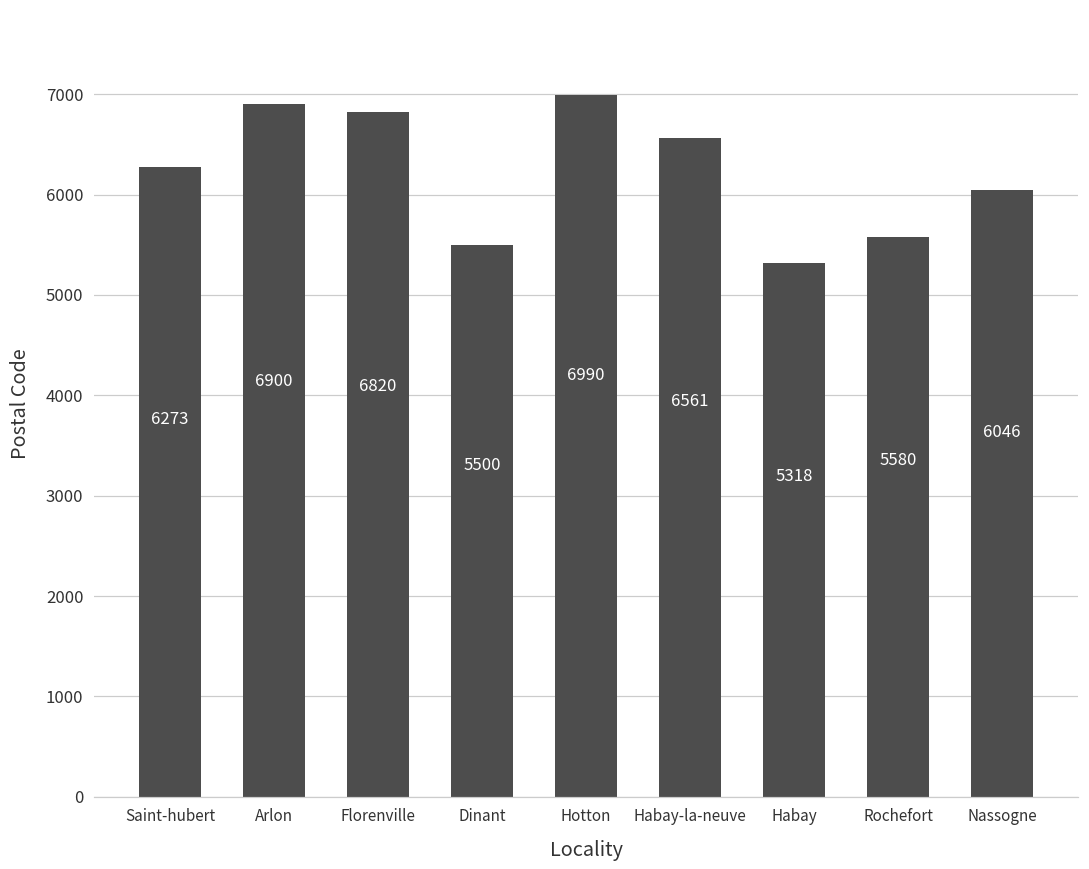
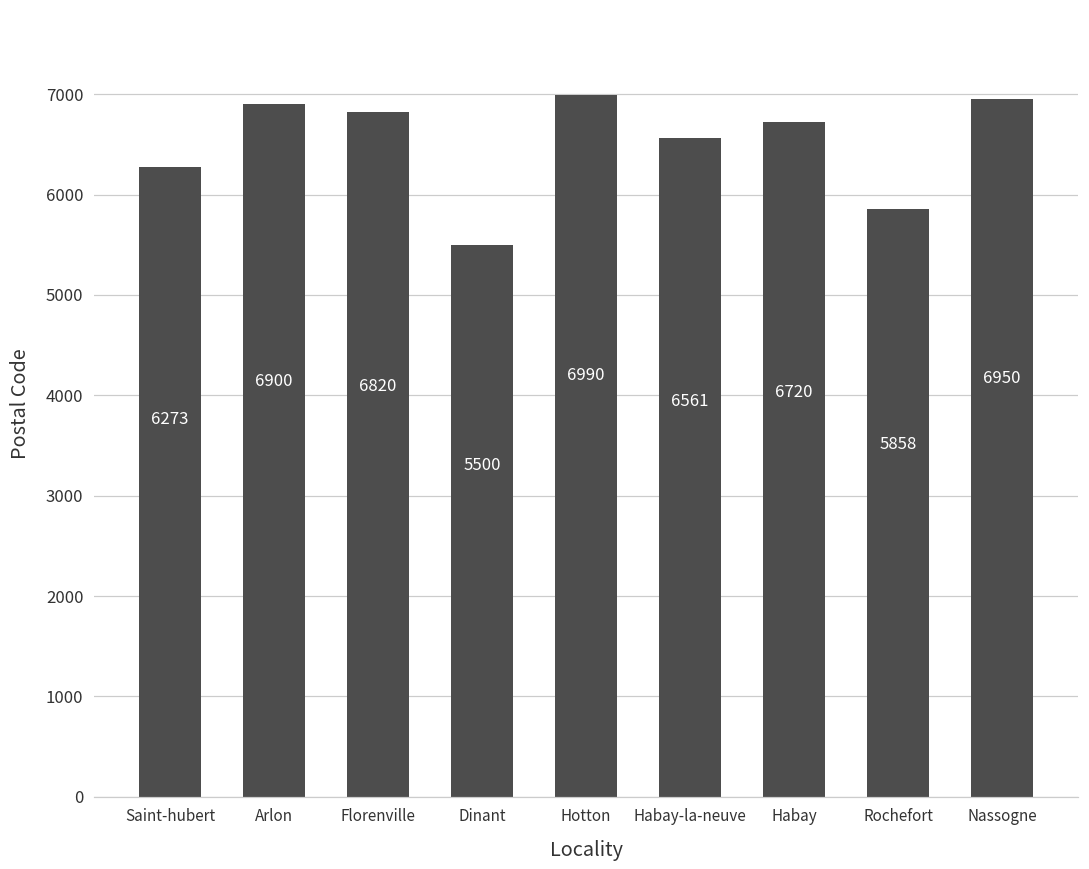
Habay: 5318 -> 6720
Rochefort: 5580 -> 5858
Nassogne: 6046 -> 6950
